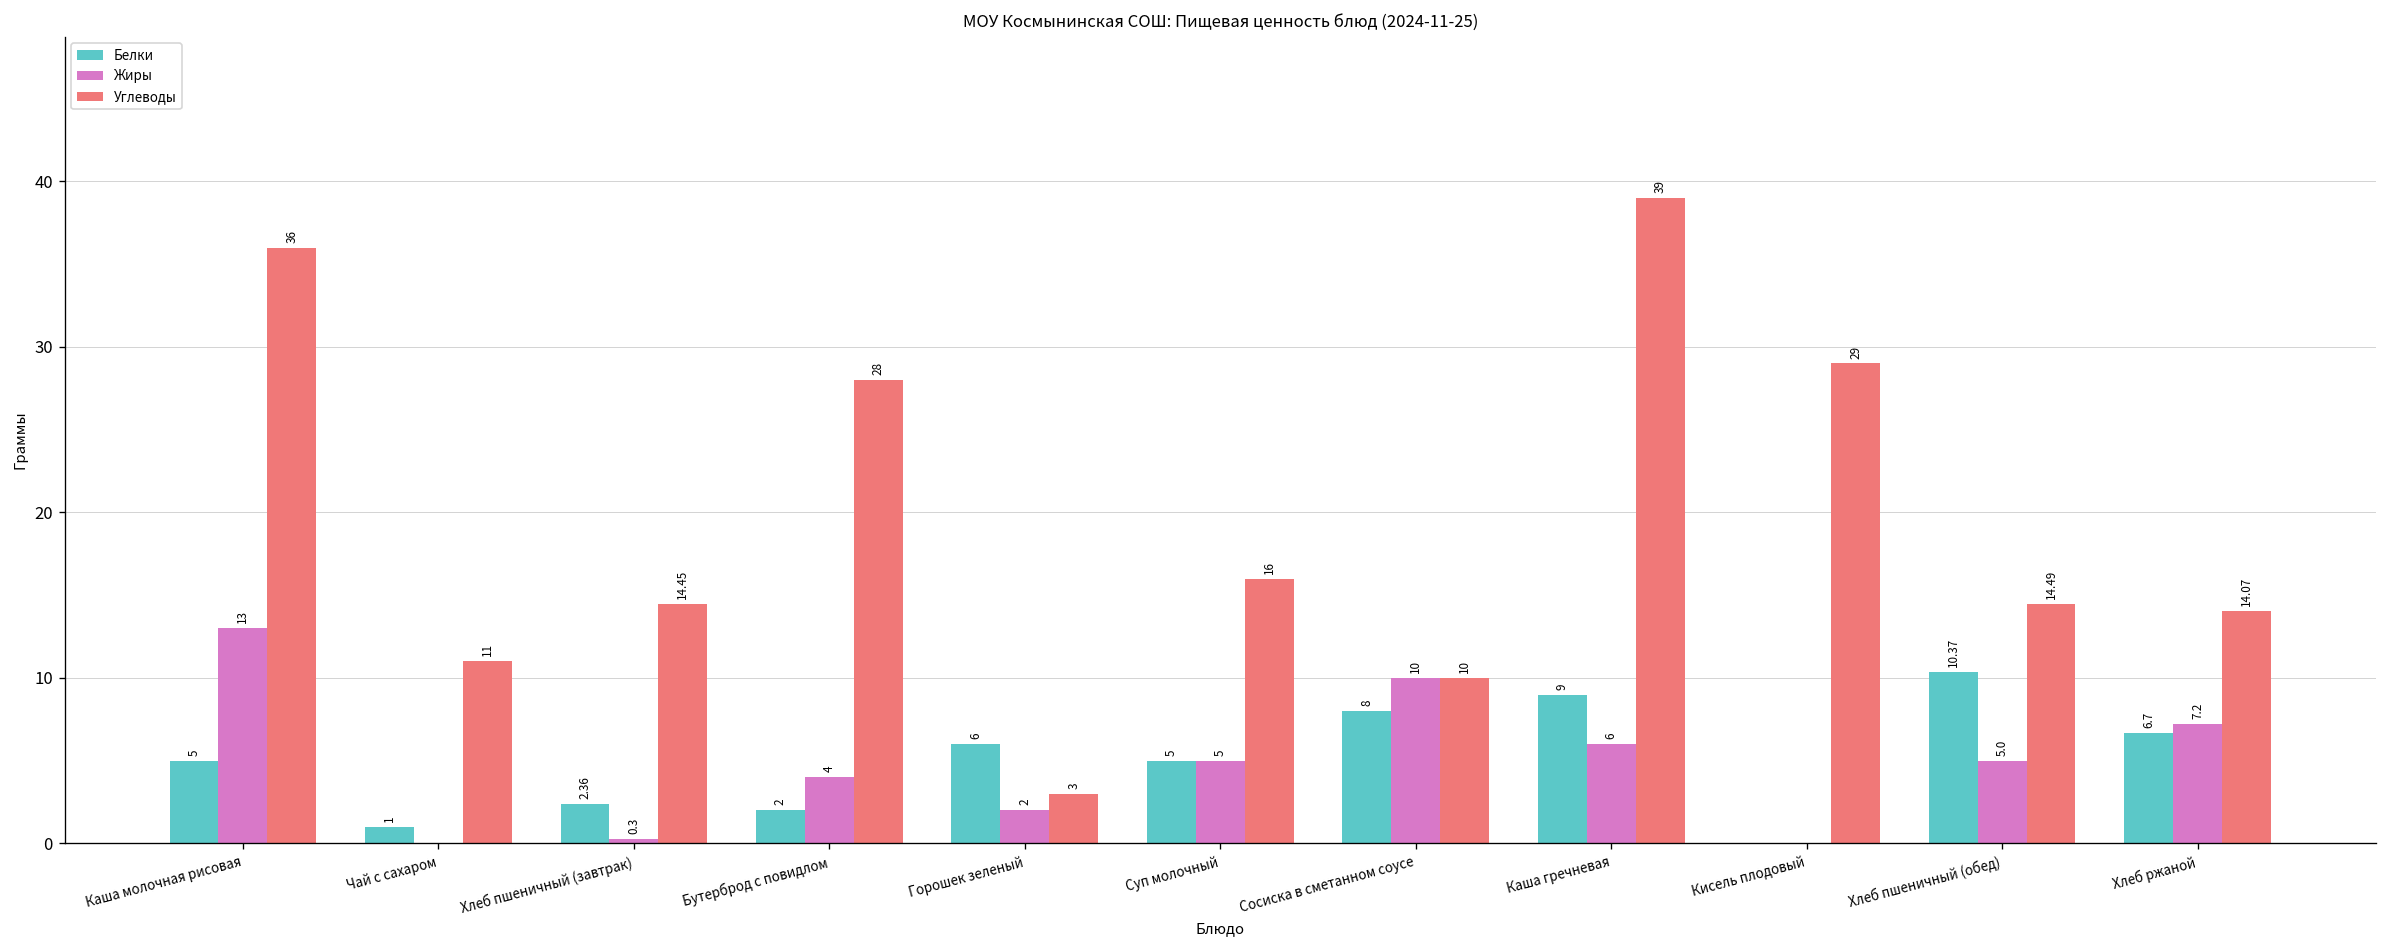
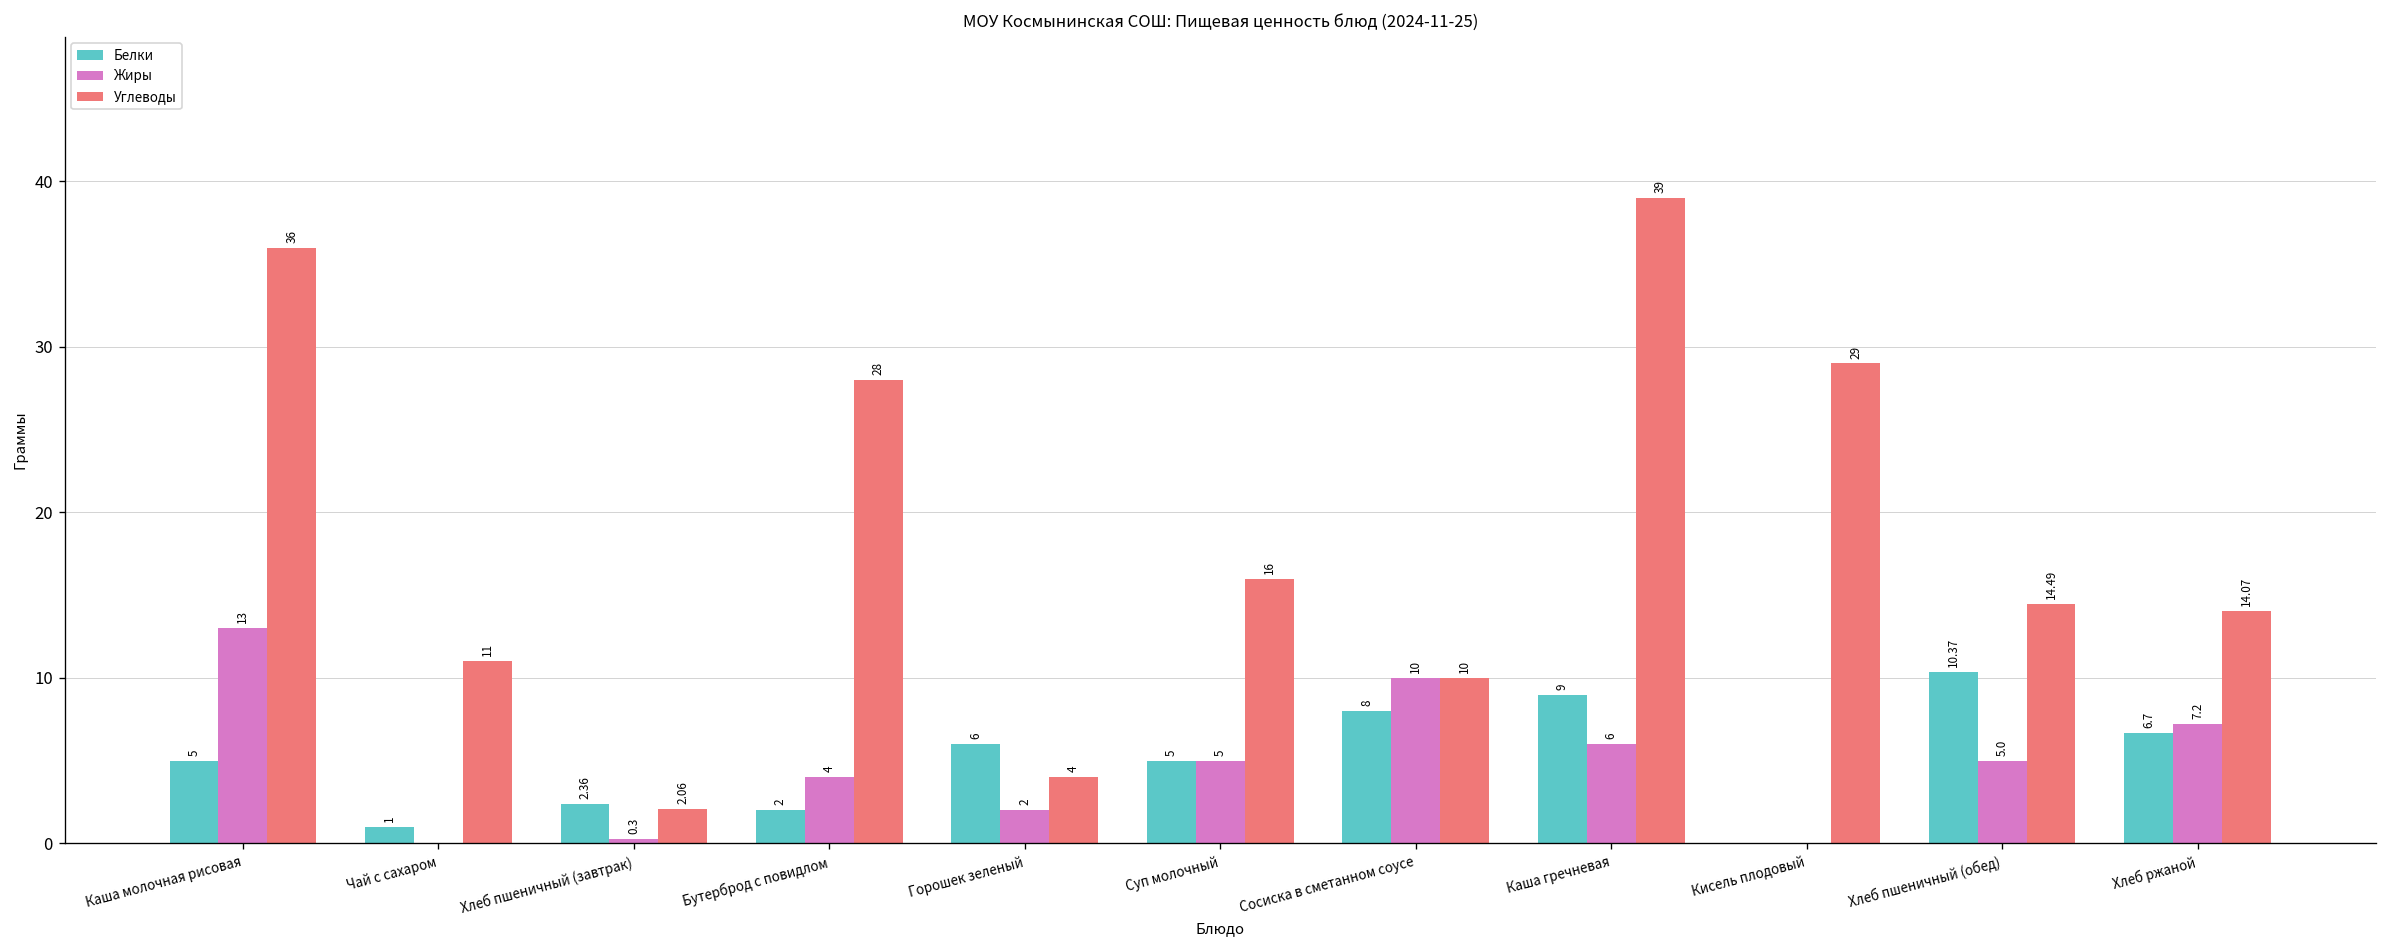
Углеводы, Хлеб пшеничный (завтрак): 14.45 -> 2.06
Углеводы, Горошек зеленый: 3 -> 4
